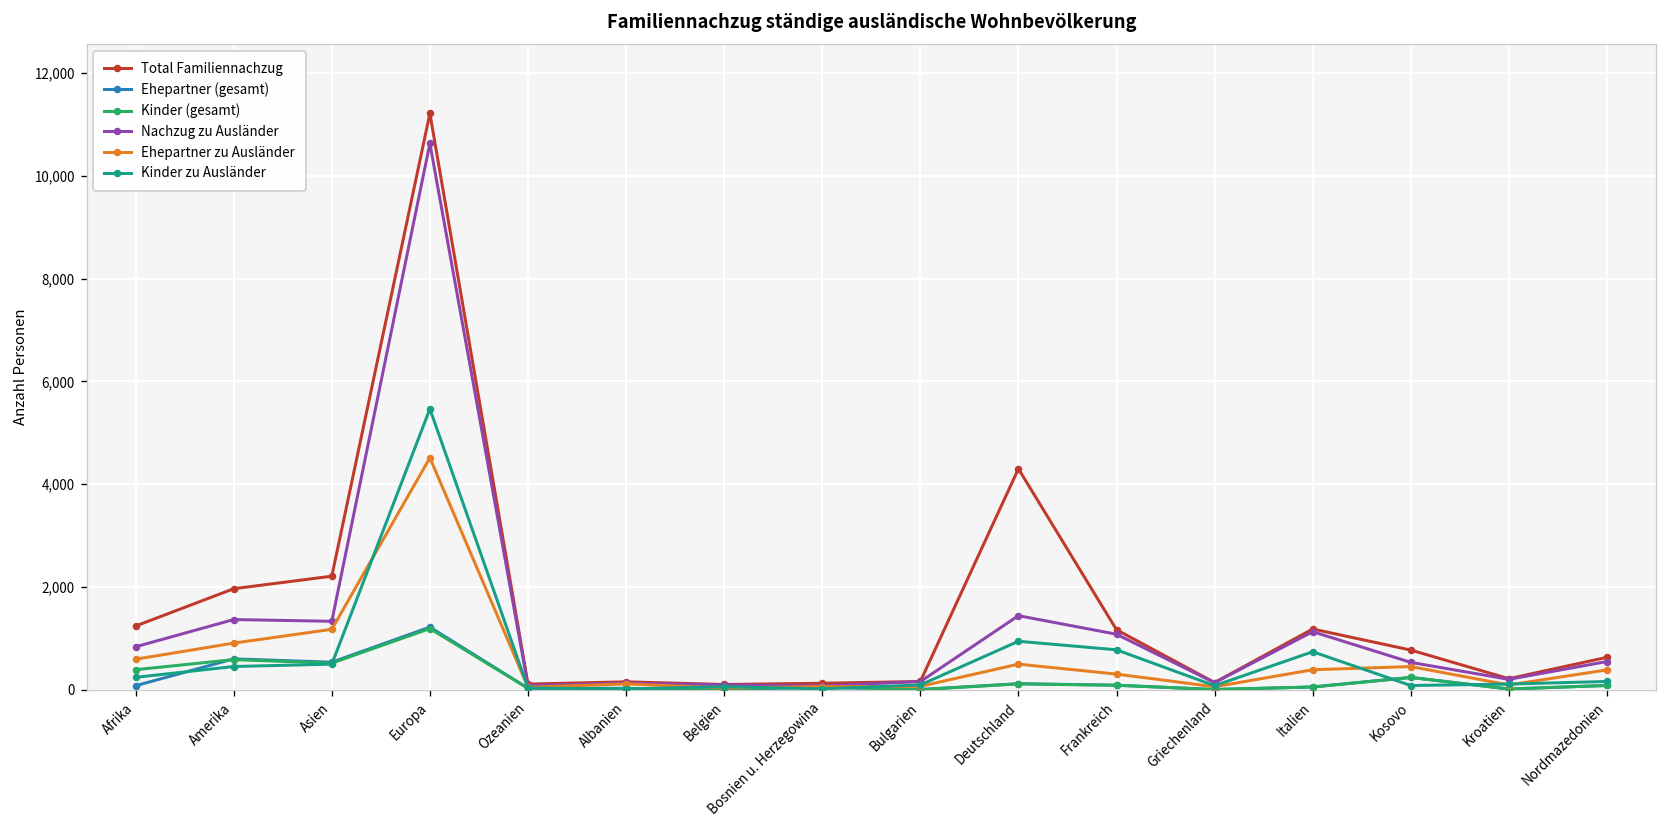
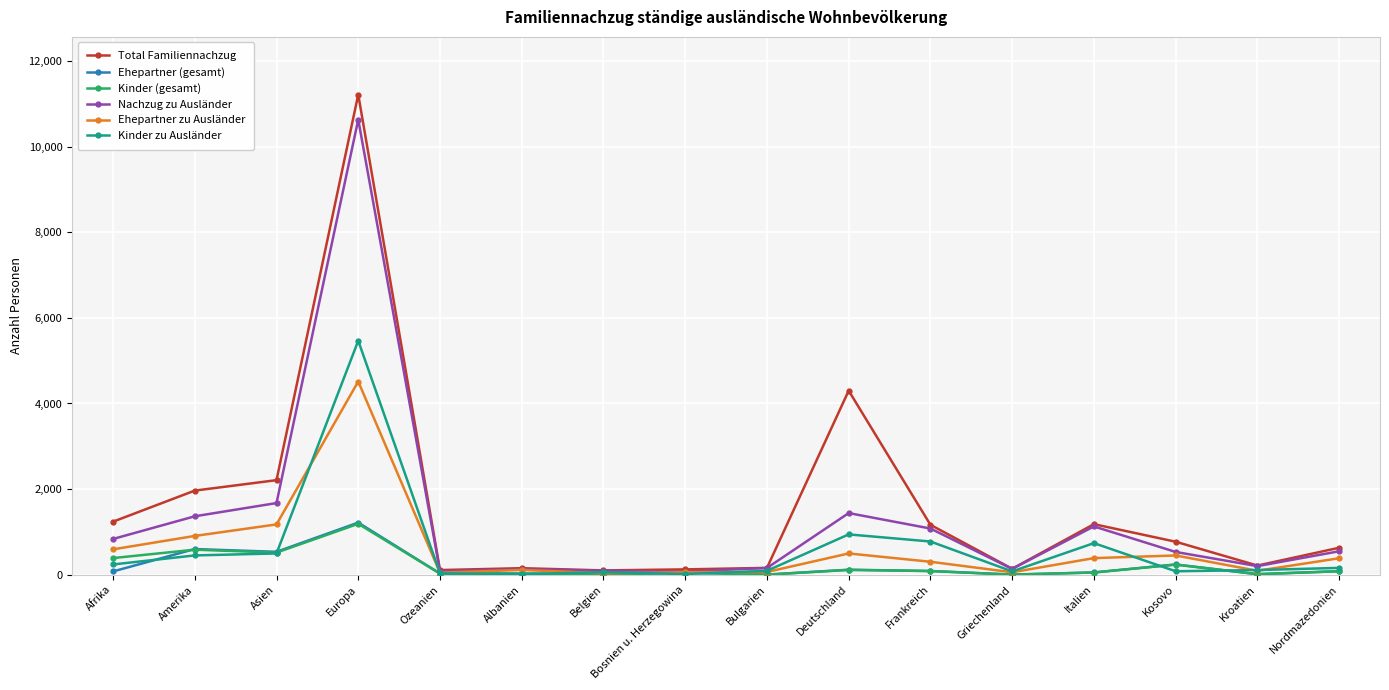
Nachzug zu Ausländer, Asien: 1,300 -> 1,700
